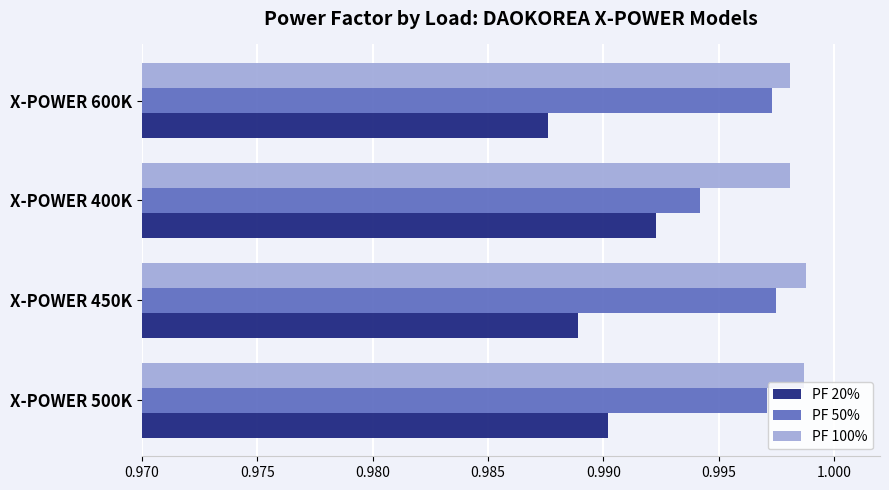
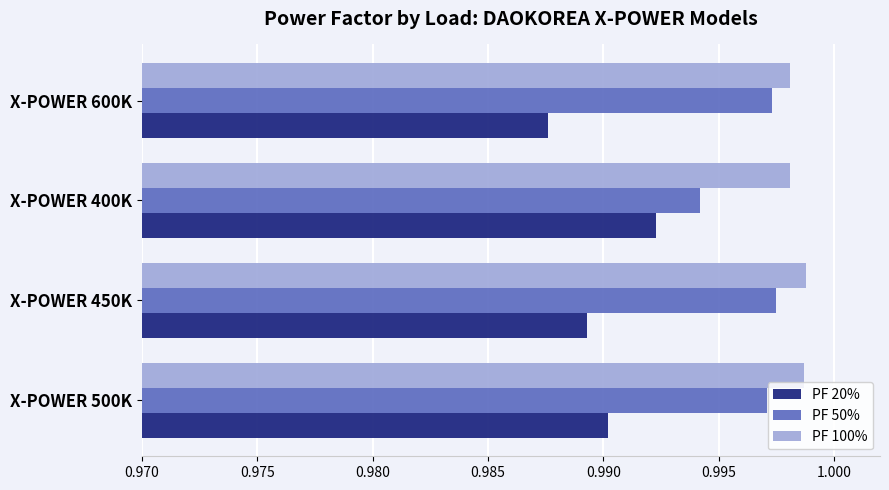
PF 20%, X-POWER 450K: 0.9889 -> 0.9893
